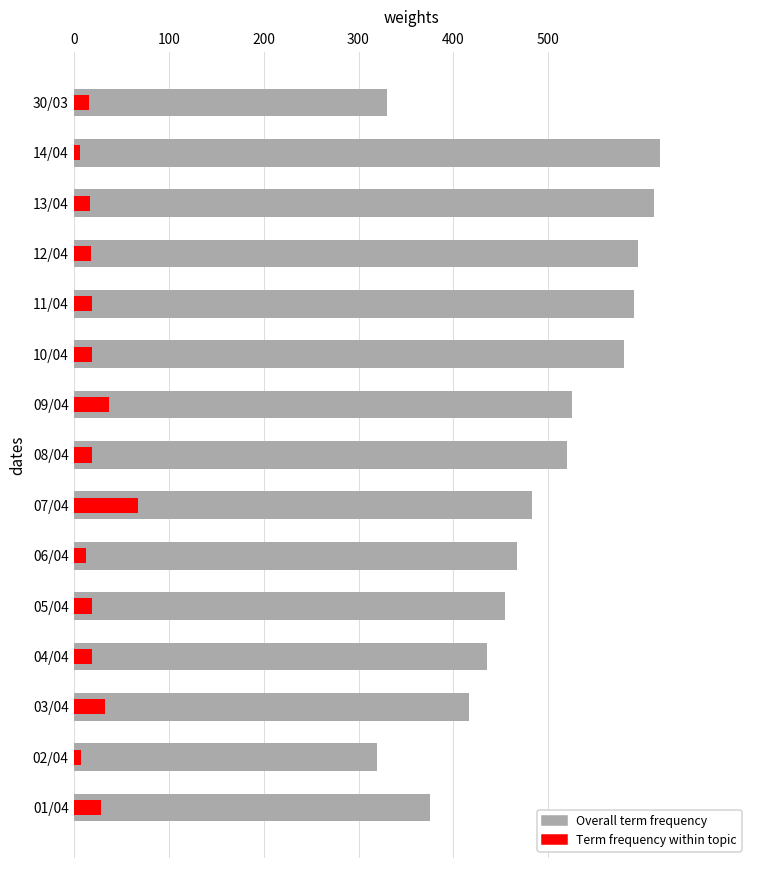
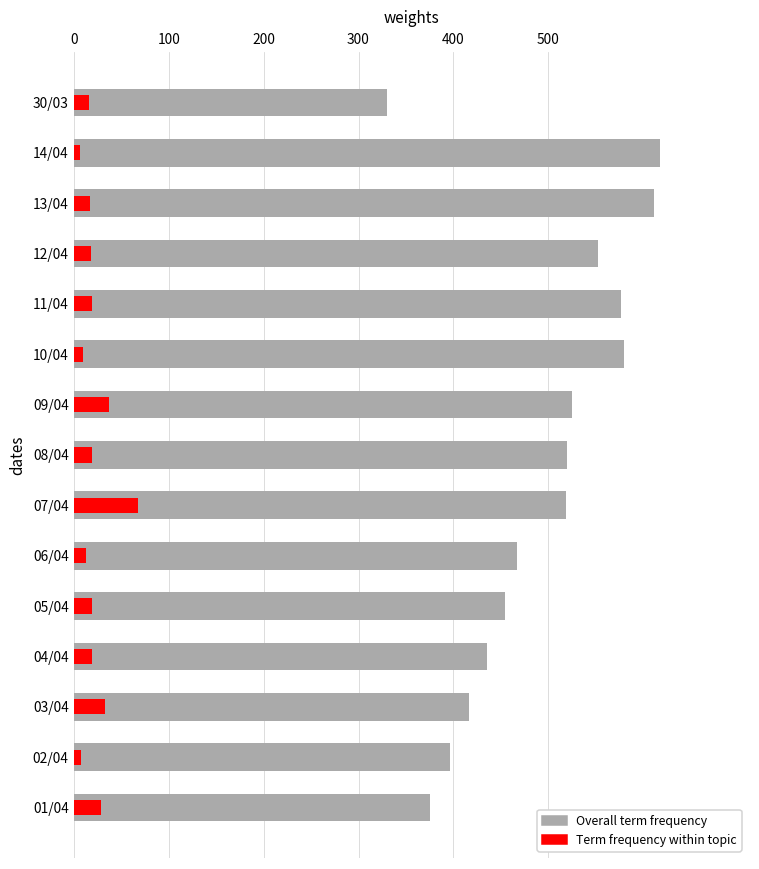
Overall term frequency, 12/04: 600 -> 550
Overall term frequency, 11/04: 590 -> 580
Term frequency within topic, 10/04: 20 -> 10
Overall term frequency, 07/04: 480 -> 520
Overall term frequency, 02/04: 320 -> 400
